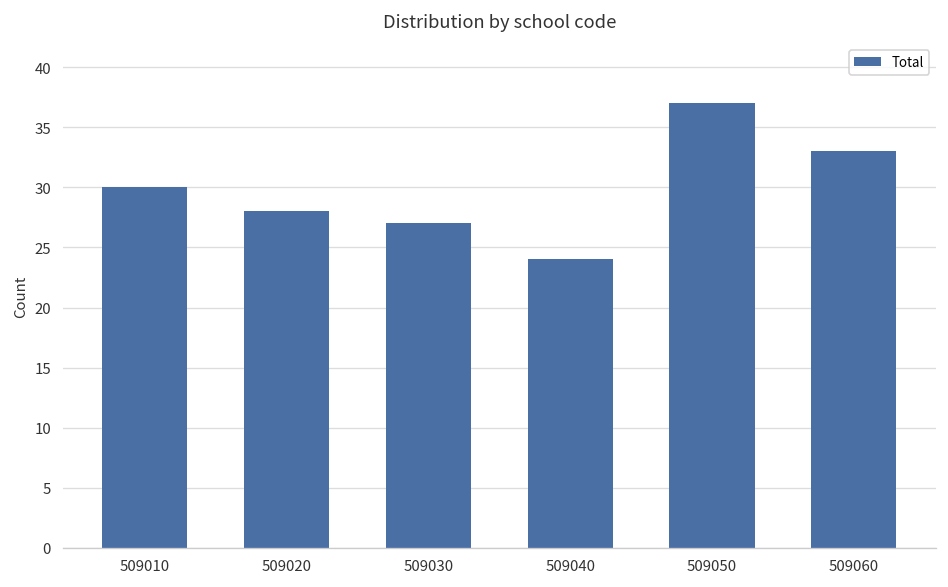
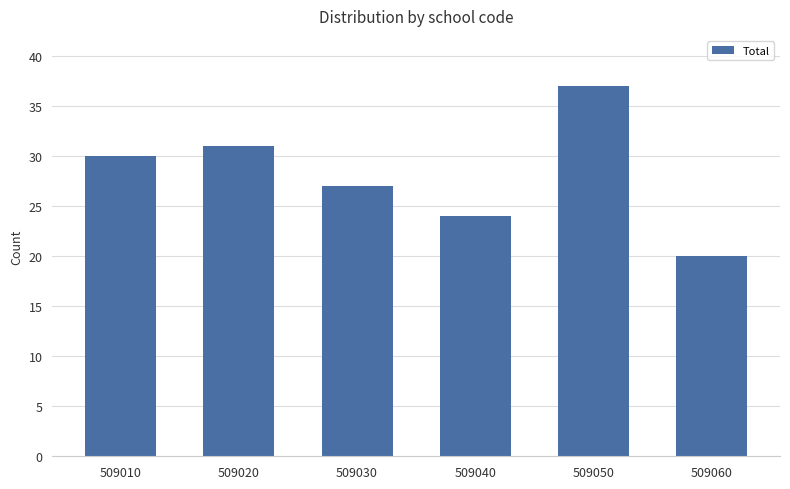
509020: 28 -> 31
509060: 33 -> 20
